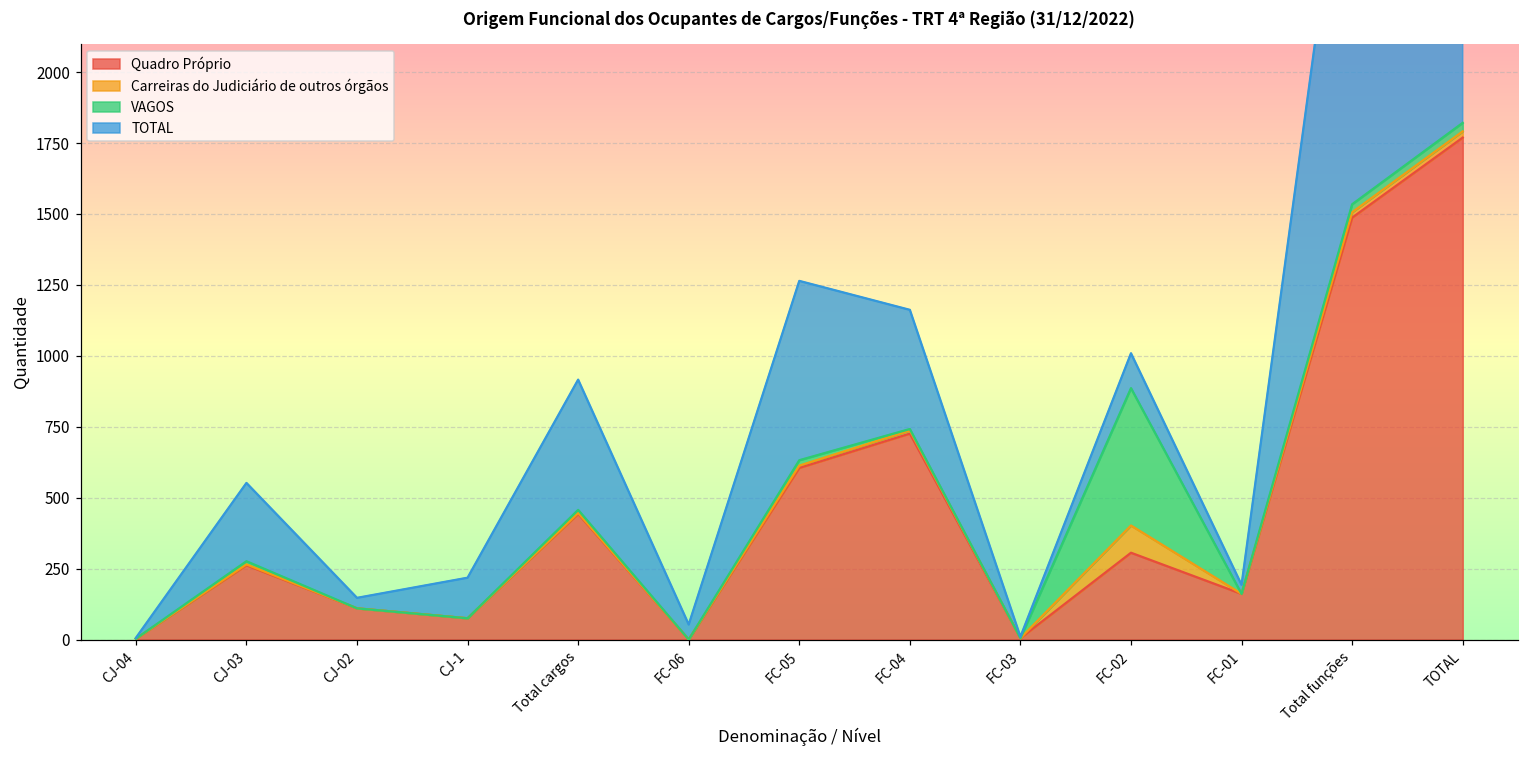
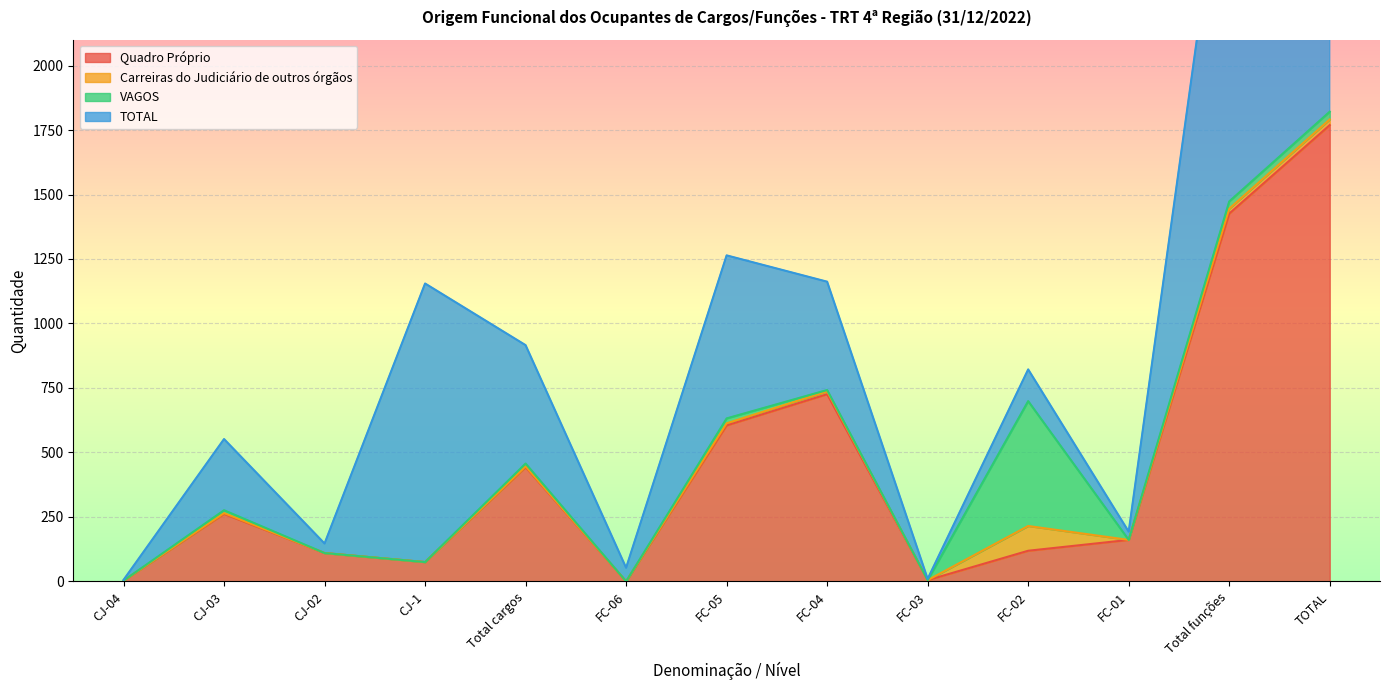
TOTAL, CJ-1: 140 -> 1080
Quadro Próprio, FC-02: 310 -> 120
Quadro Próprio, Total funções: 1490 -> 1430
